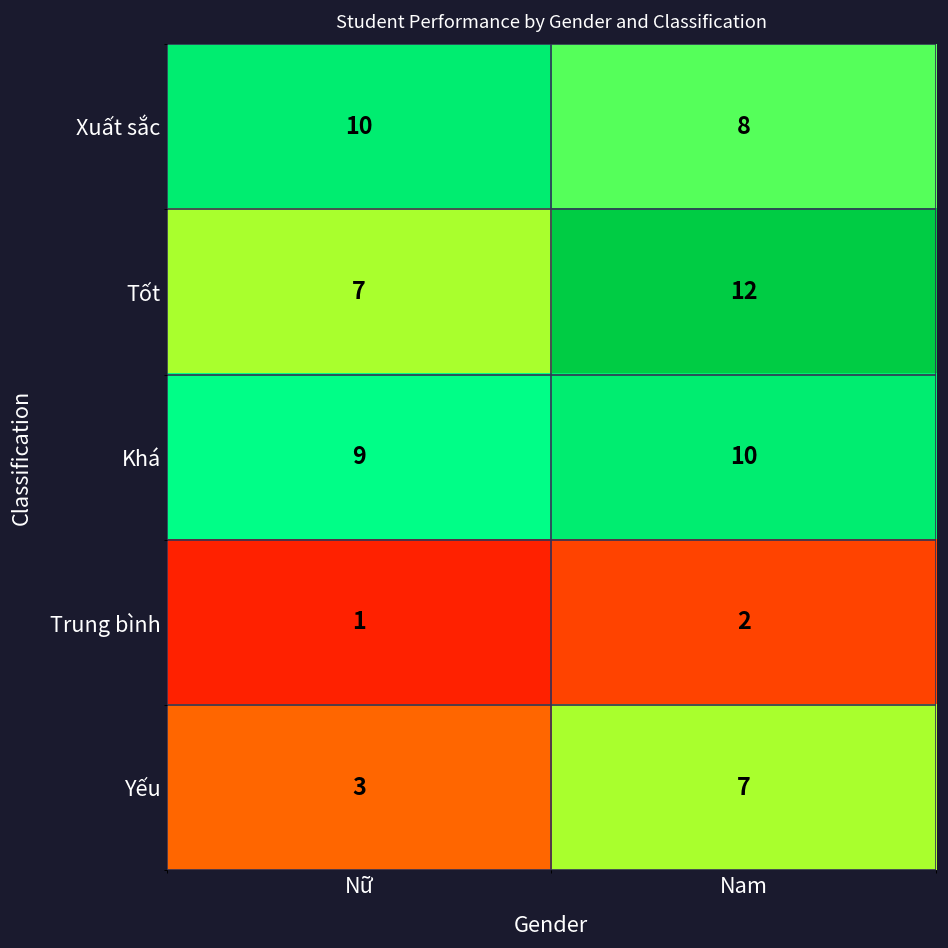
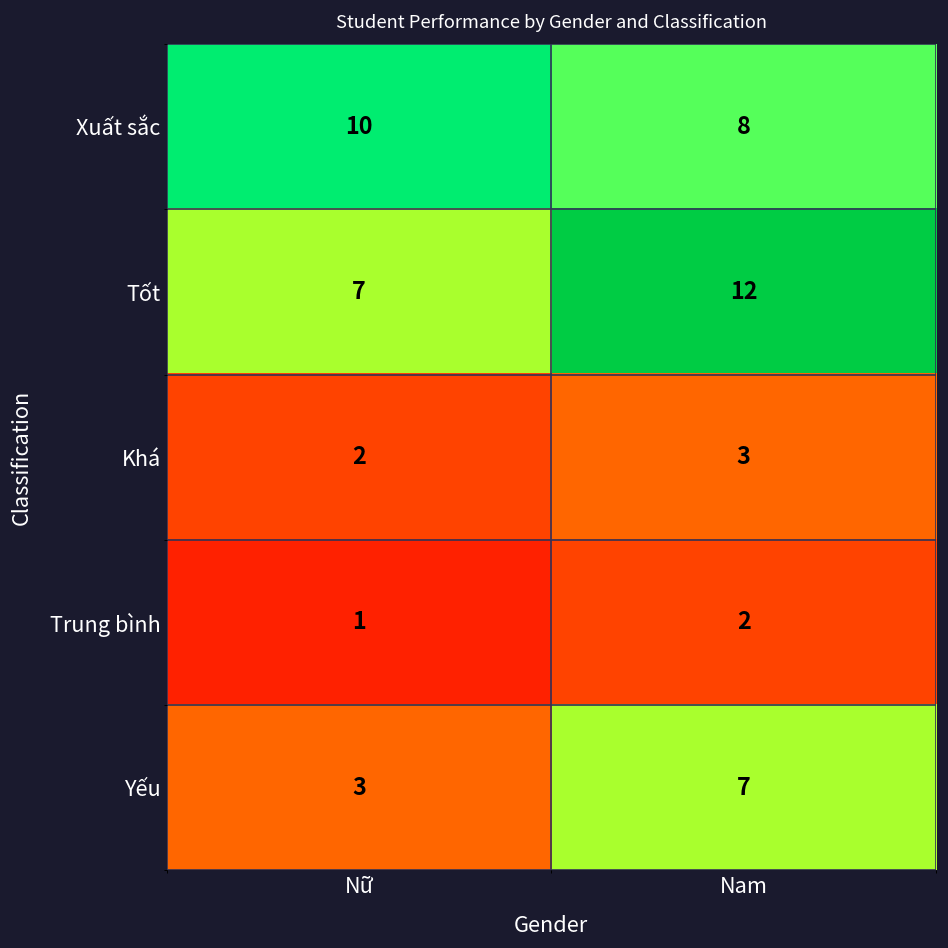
Khá, Nữ: 9 -> 2
Khá, Nam: 10 -> 3
